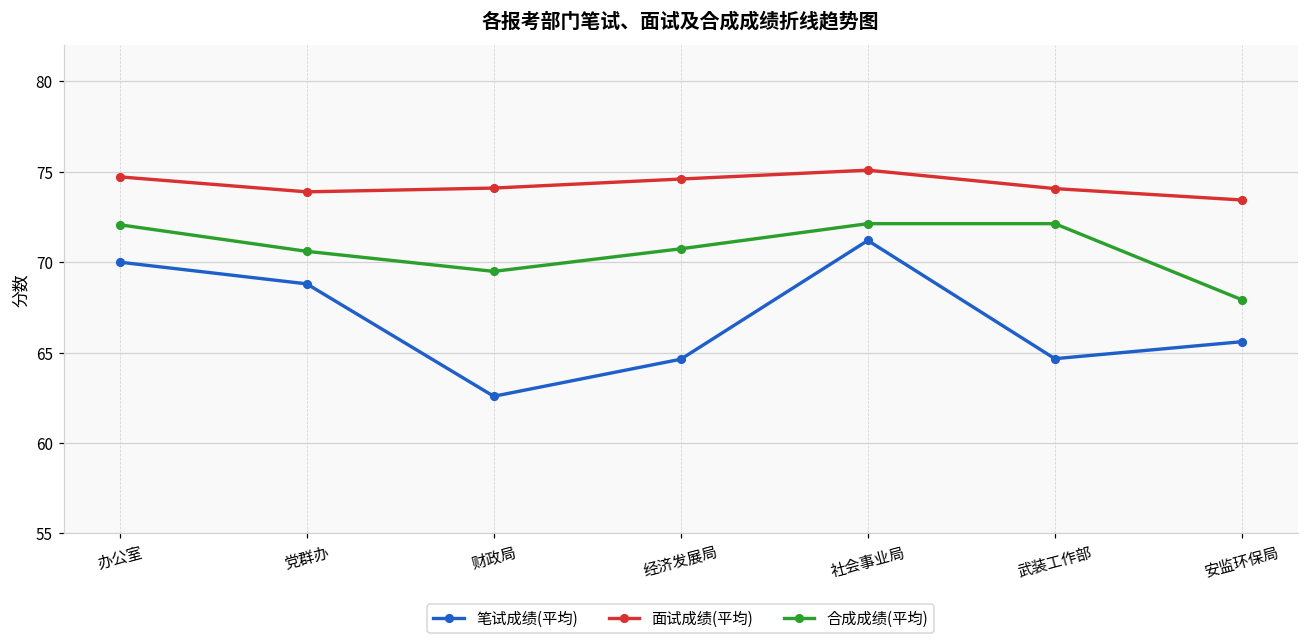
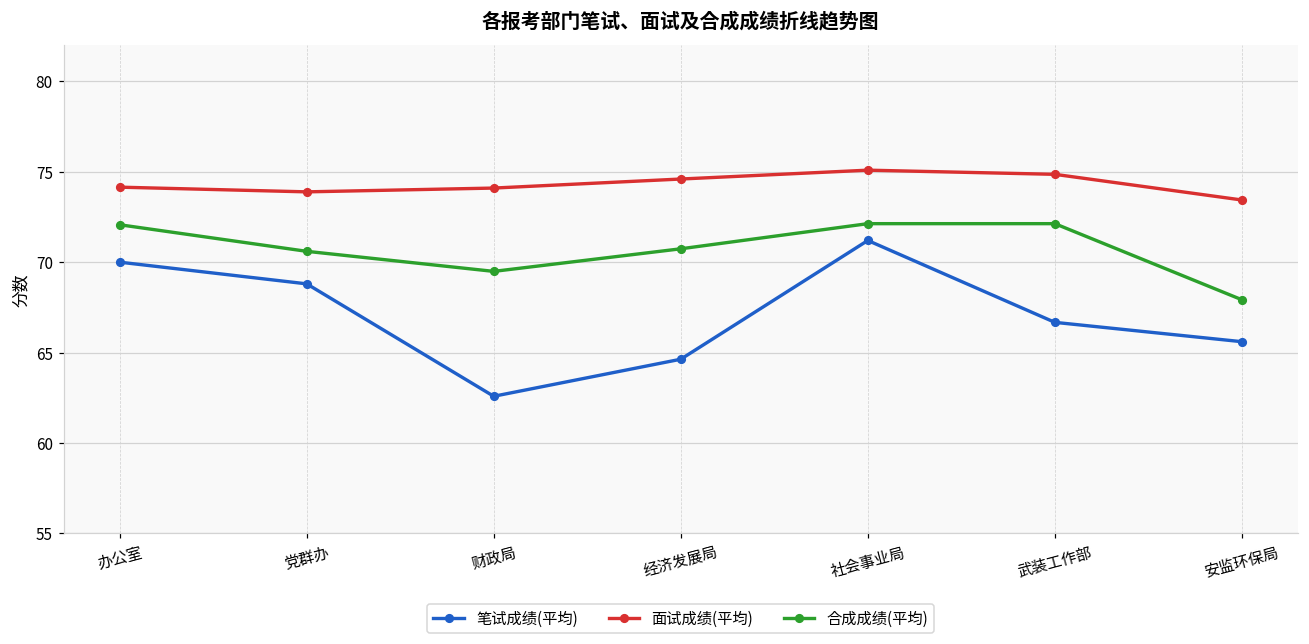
面试成绩(平均), 办公室: 74.7 -> 74.2
笔试成绩(平均), 武装工作部: 64.7 -> 66.7
面试成绩(平均), 武装工作部: 74.1 -> 74.9
